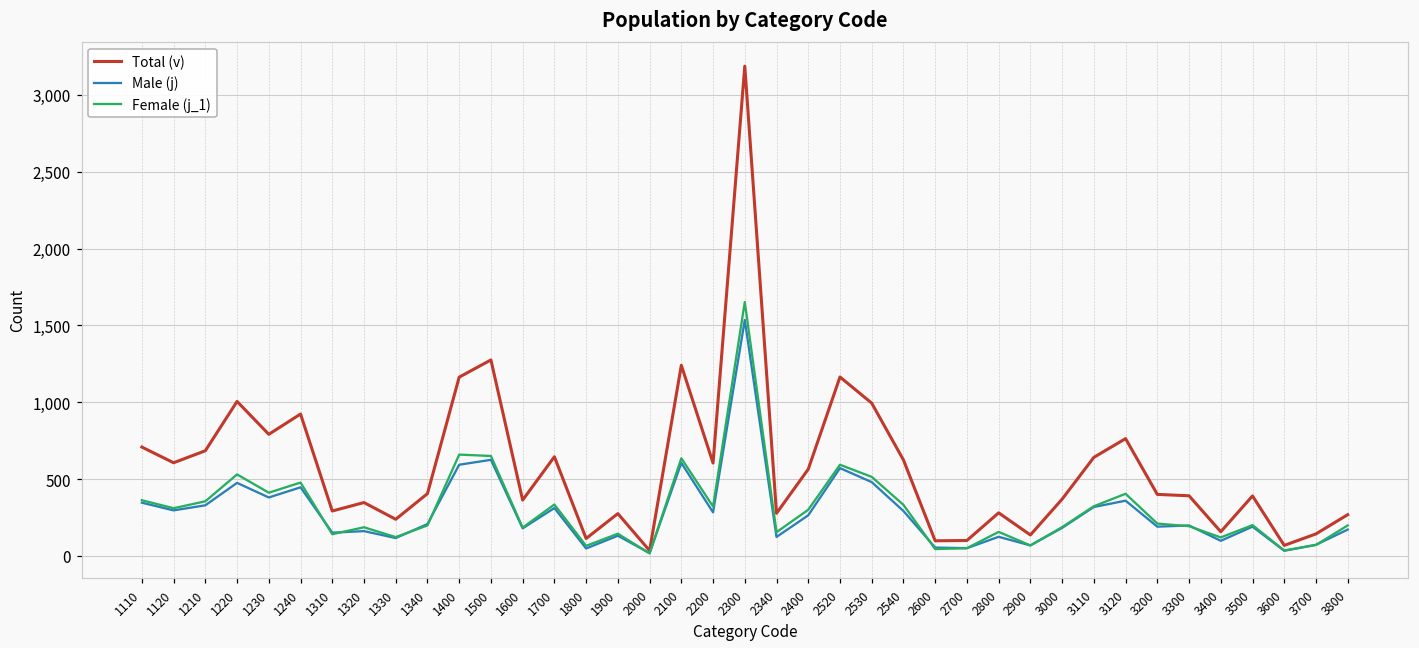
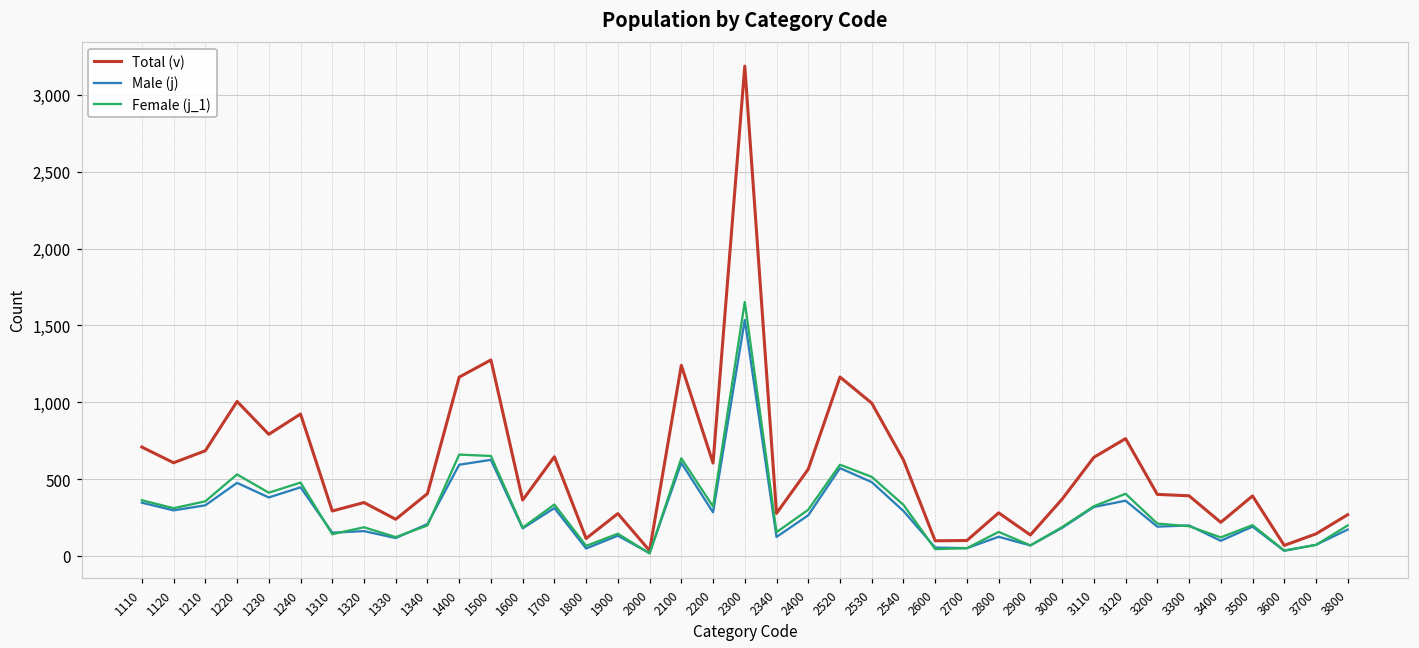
Total (v), 3400: 160 -> 220
